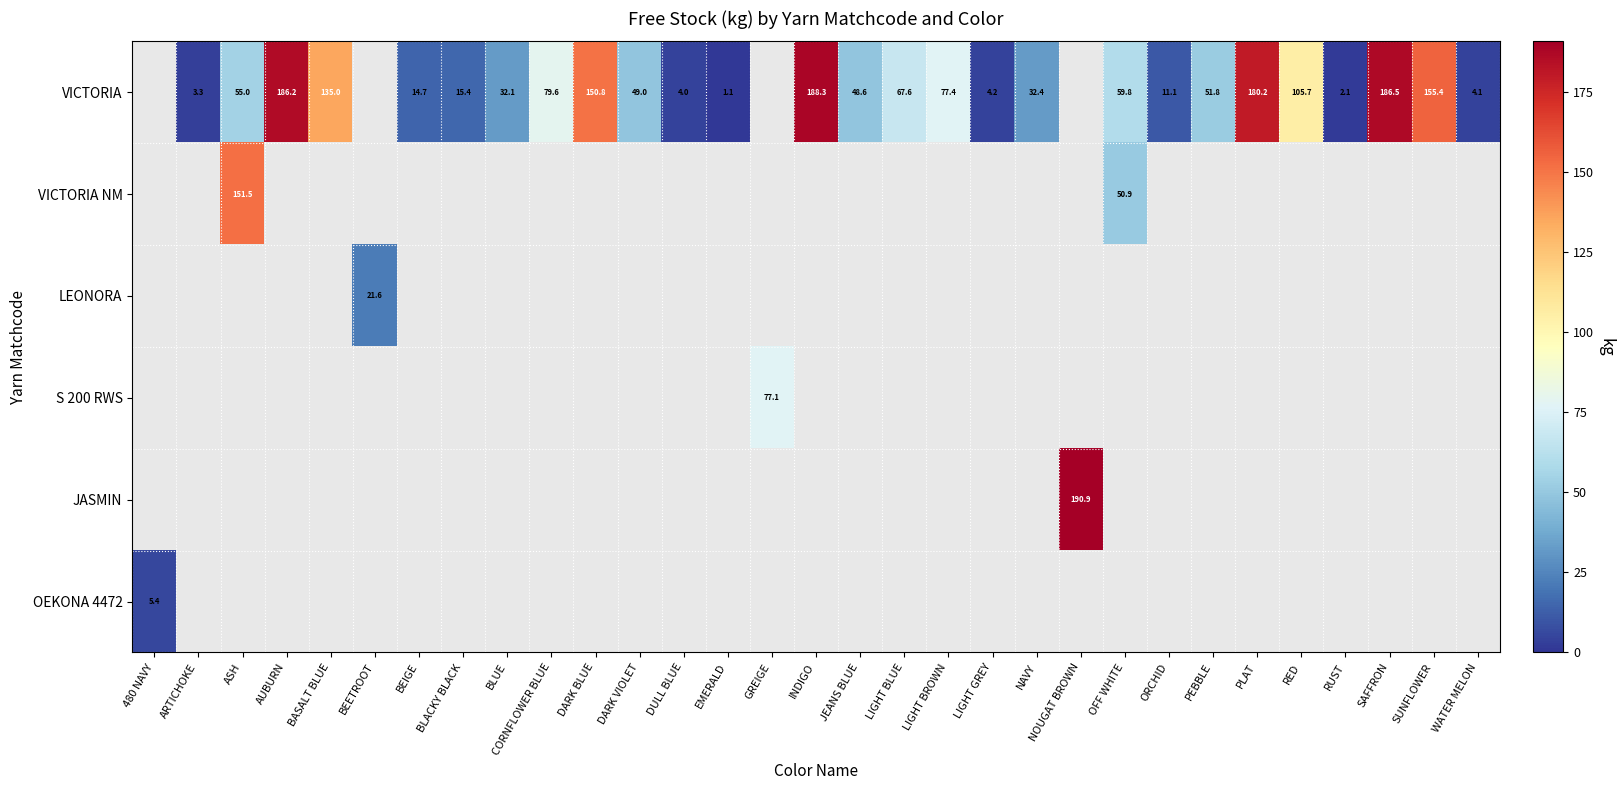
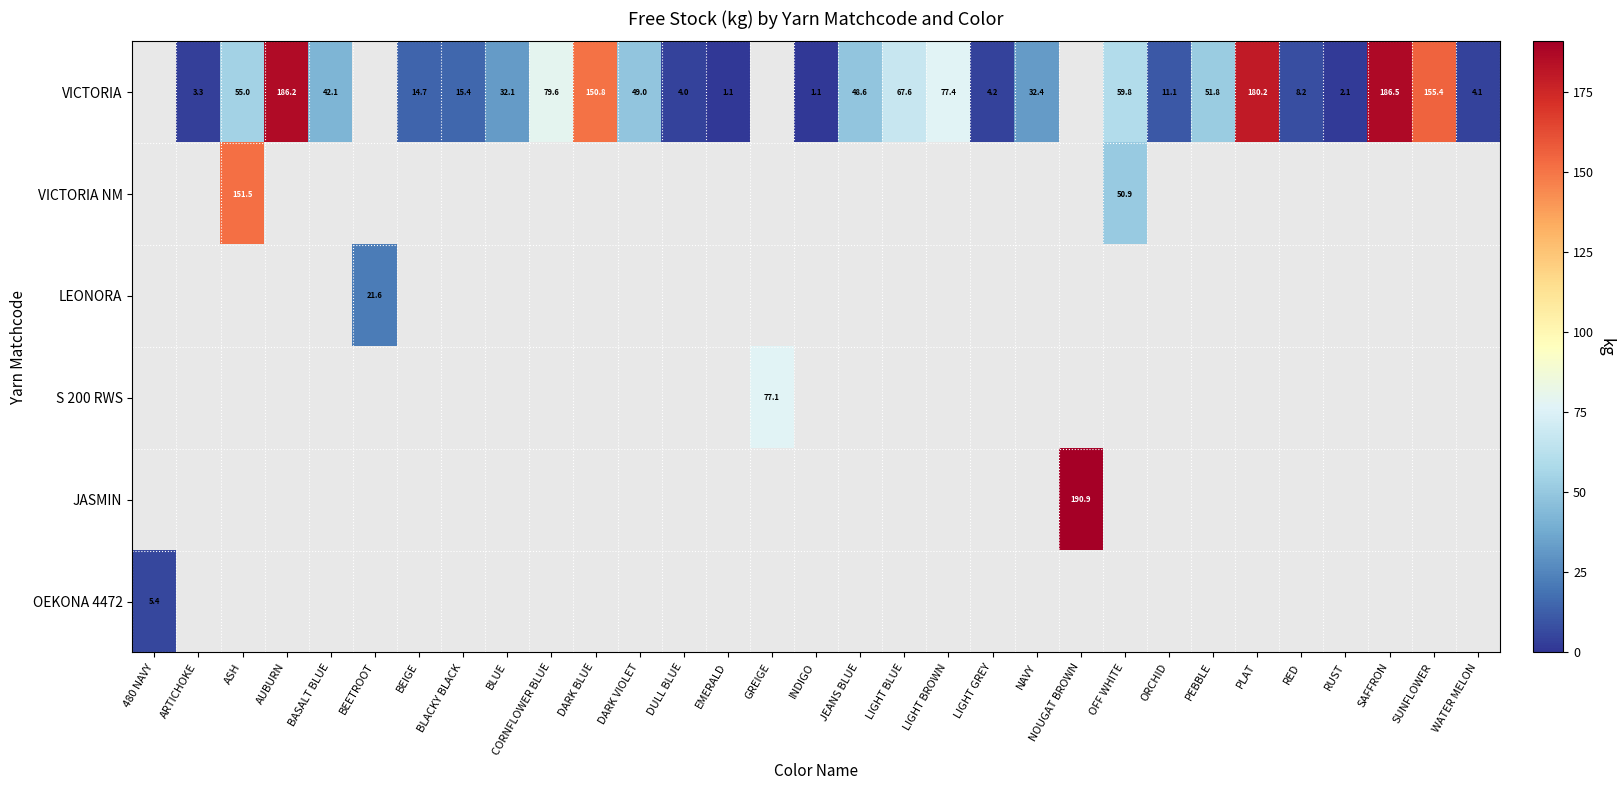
VICTORIA, BASALT BLUE: 135.0 -> 42.1
VICTORIA, INDIGO: 188.3 -> 1.1
VICTORIA, RED: 105.7 -> 8.2
